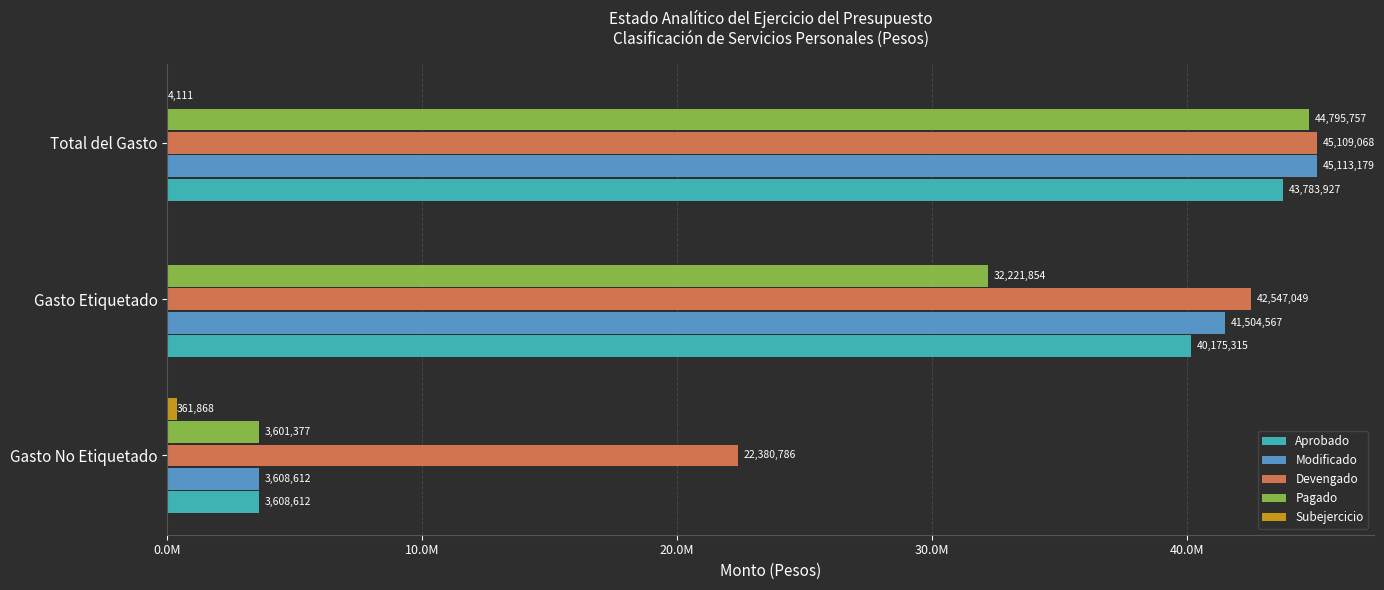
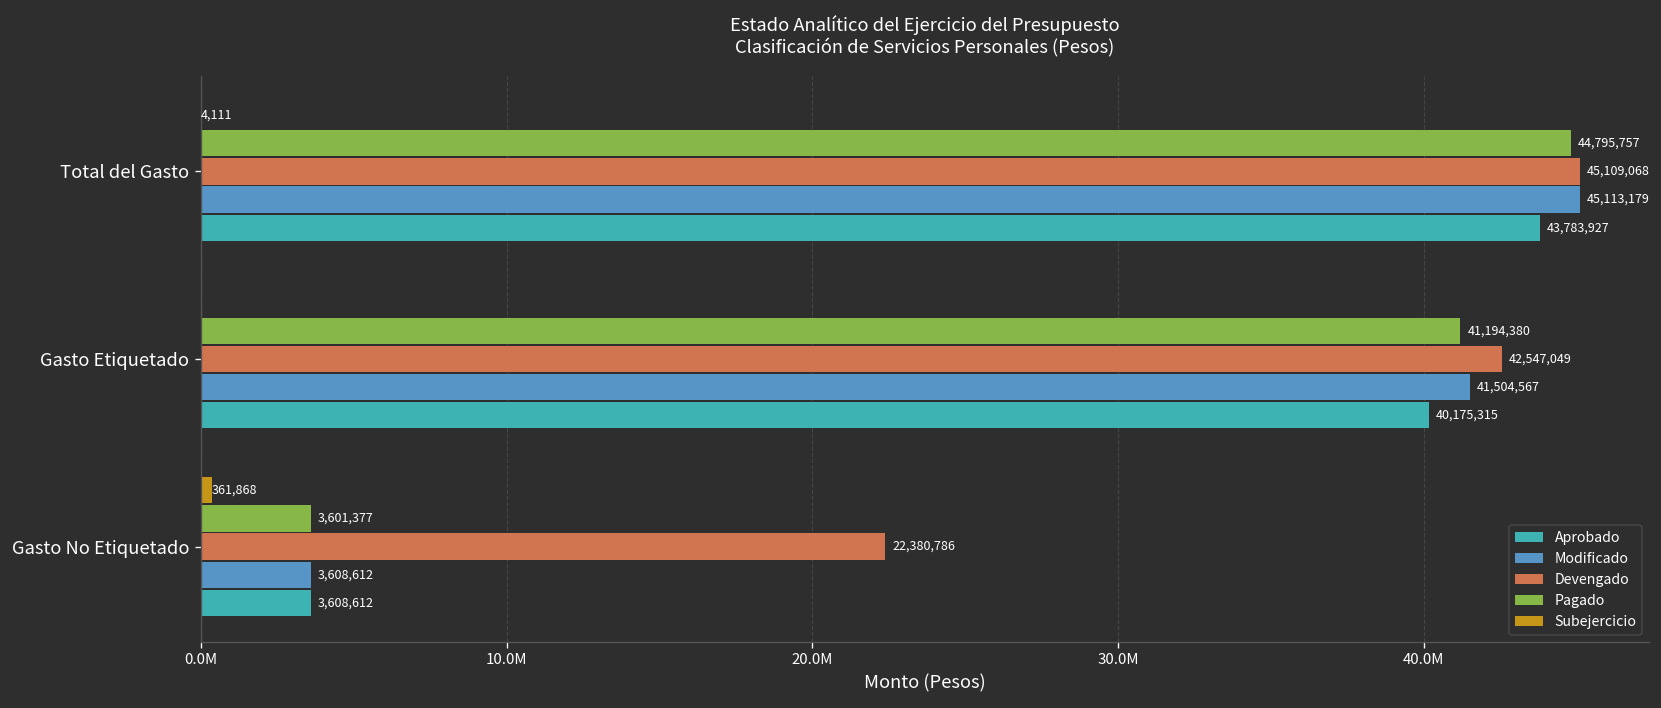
Pagado, Gasto Etiquetado: 32,221,854 -> 41,194,380
